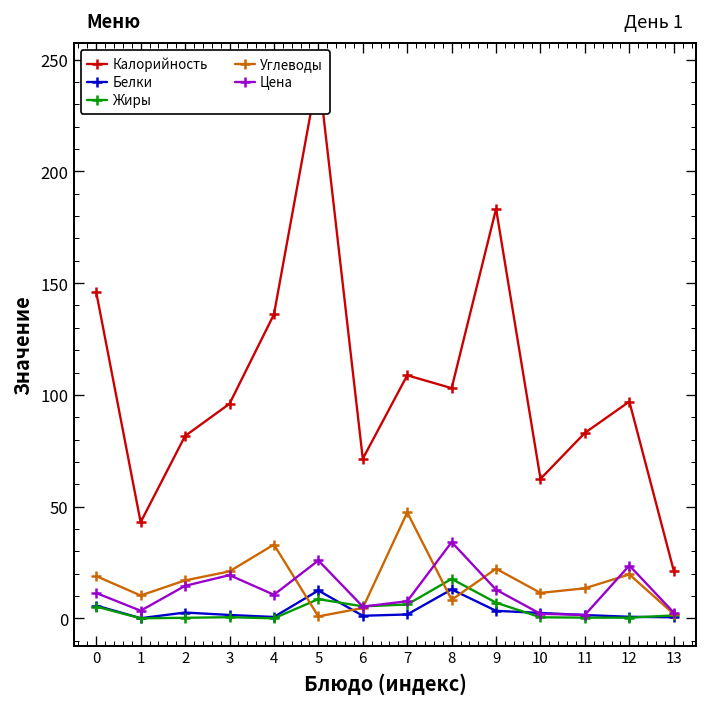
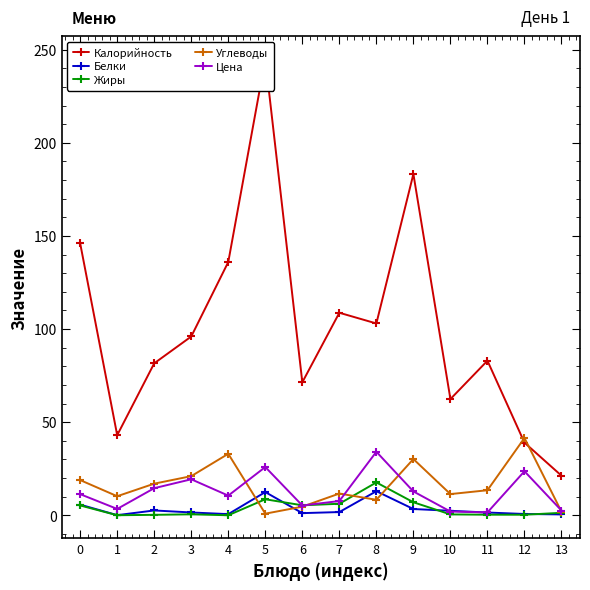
Углеводы, 7: 47 -> 12
Углеводы, 9: 22 -> 30
Калорийность, 12: 97 -> 39
Углеводы, 12: 20 -> 41
